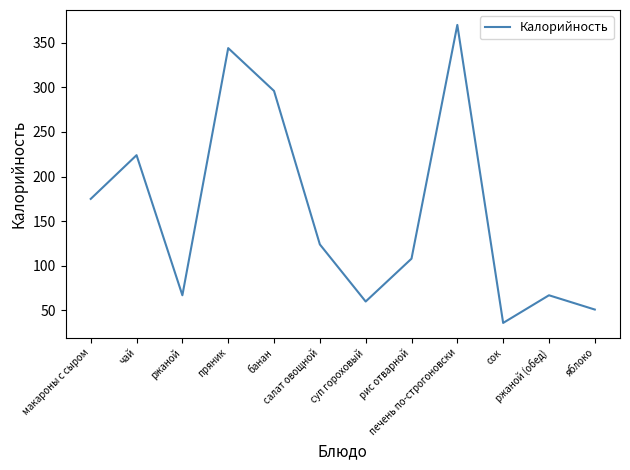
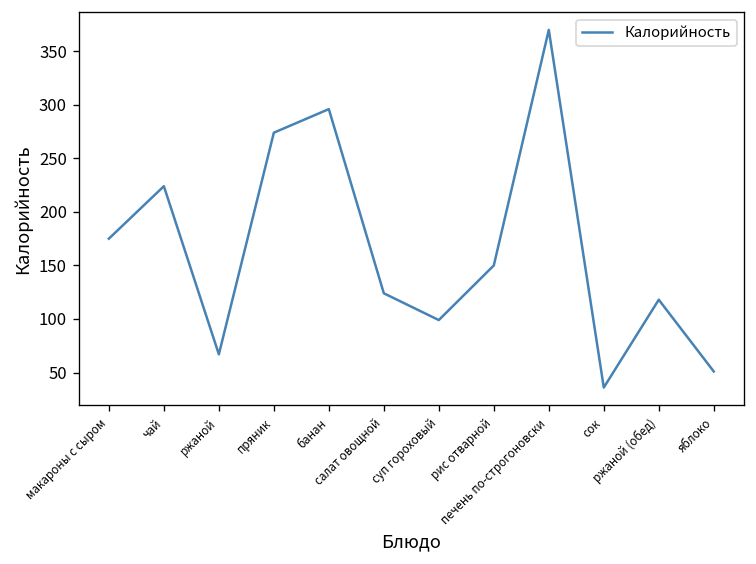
пряник: 340 -> 270
суп гороховый: 60 -> 100
рис отварной: 110 -> 150
ржаной (обед): 70 -> 120
